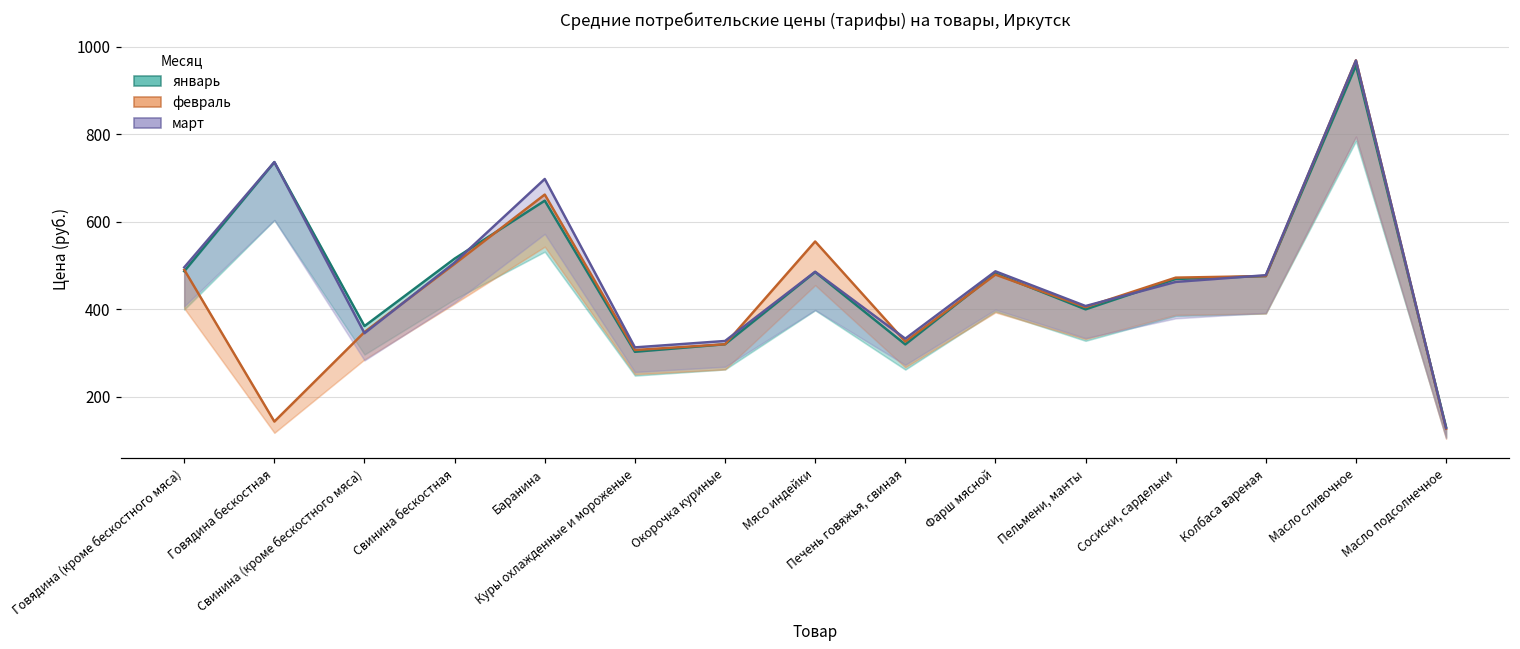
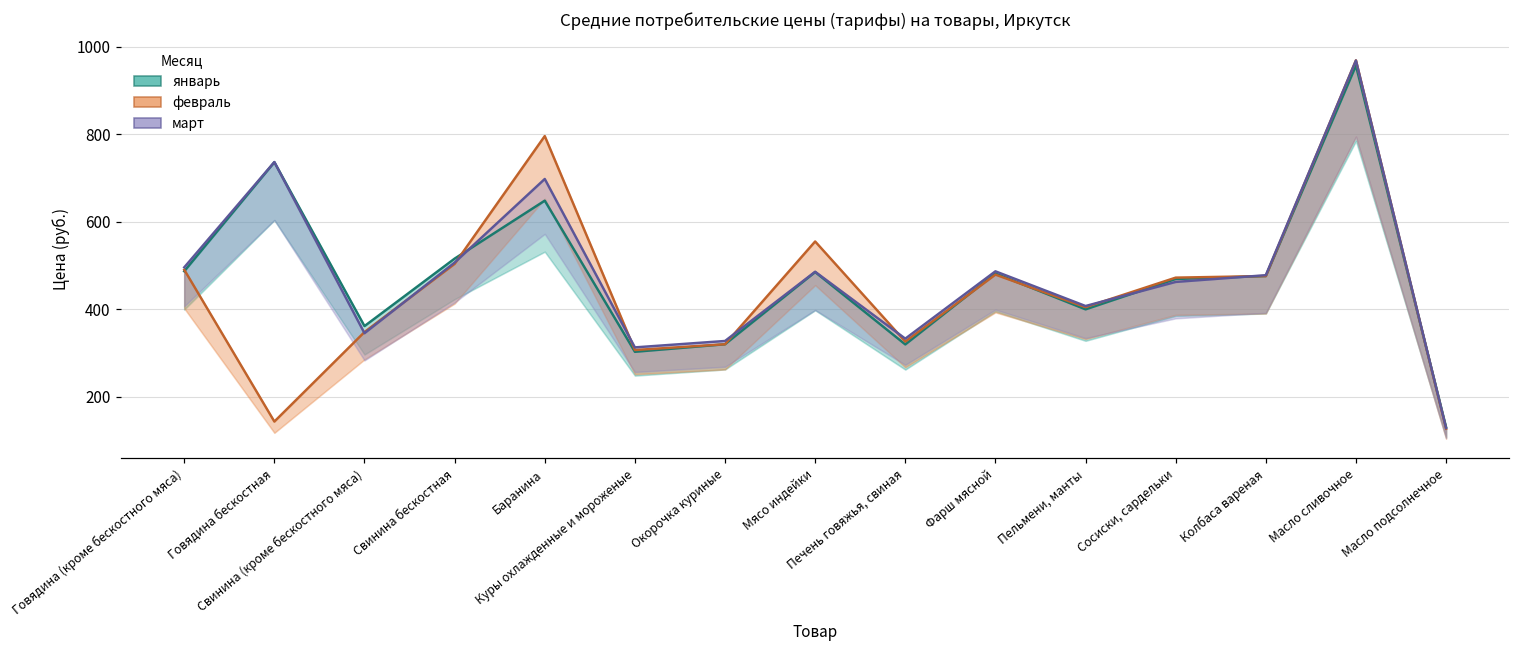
февраль, Баранина: 660 -> 800
